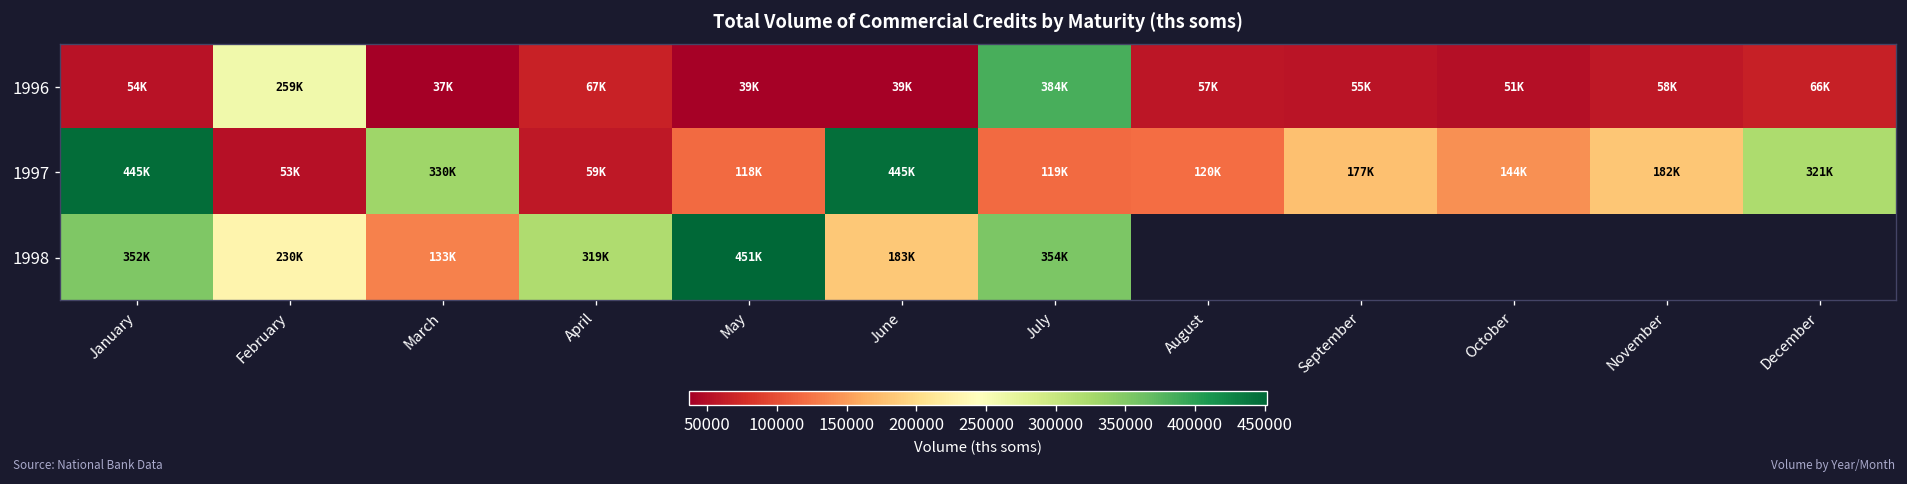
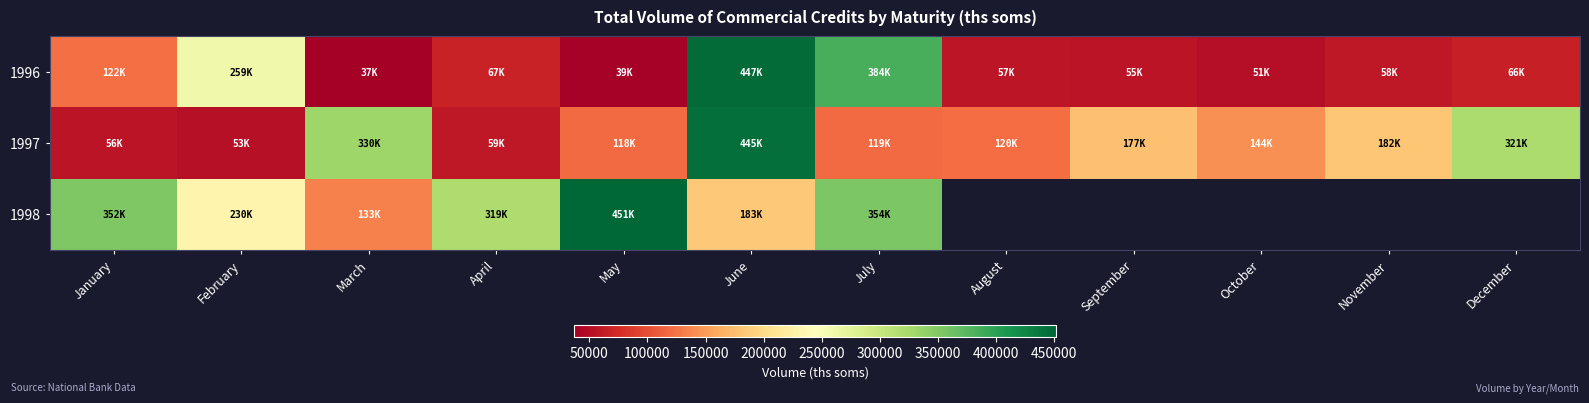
1996, January: 54K -> 122K
1996, June: 39K -> 447K
1997, January: 445K -> 56K
